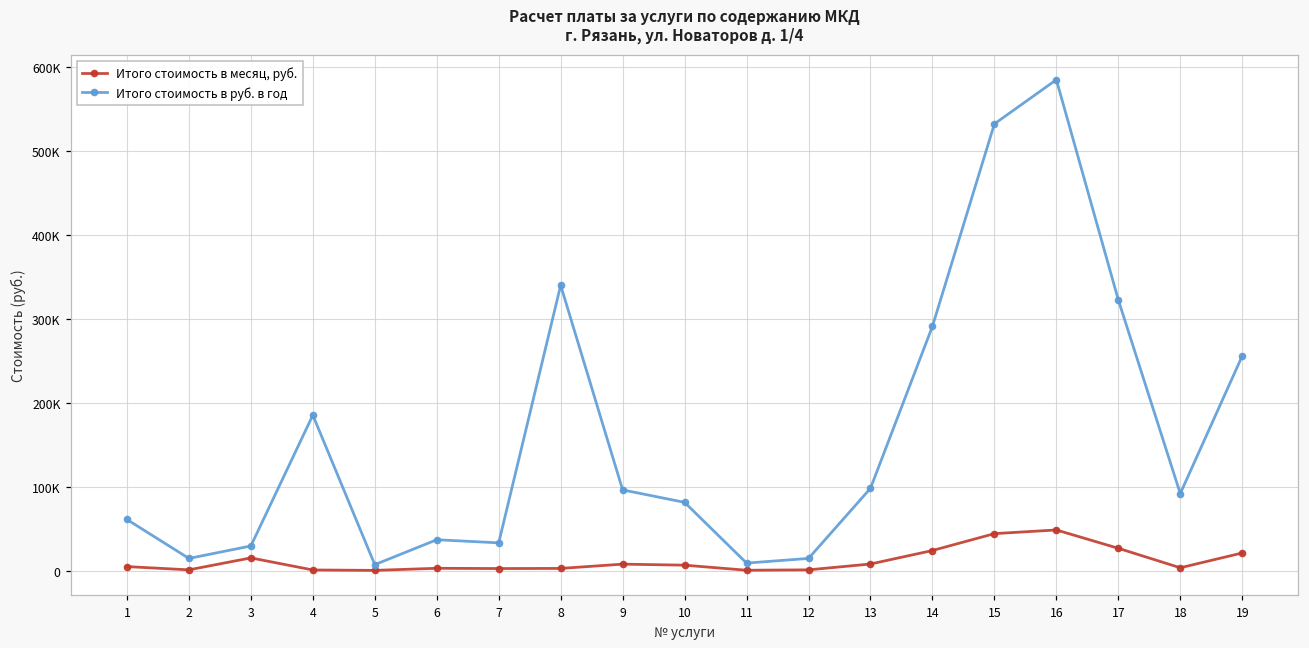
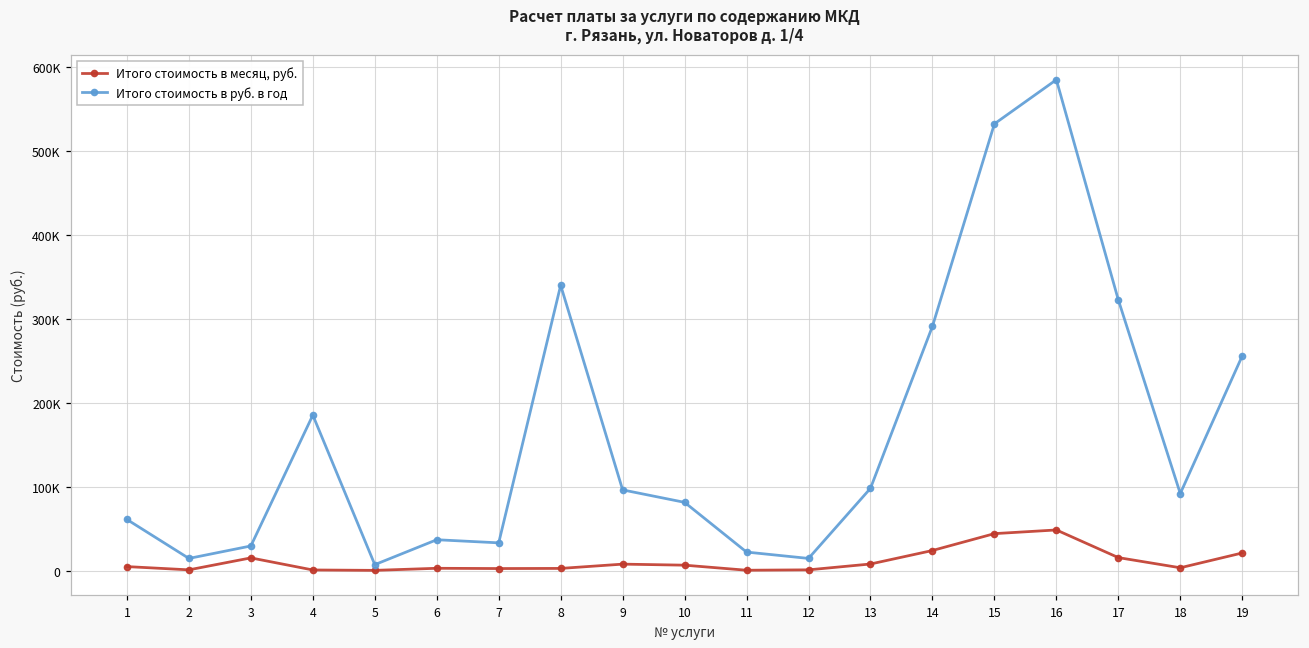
Итого стоимость в руб. в год, 11: 10000 -> 20000
Итого стоимость в месяц, руб., 17: 30000 -> 20000
